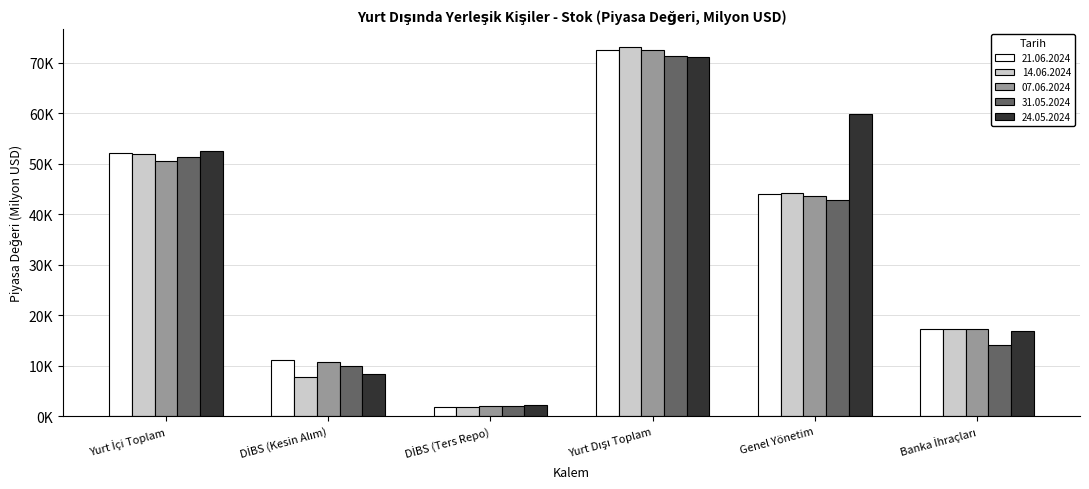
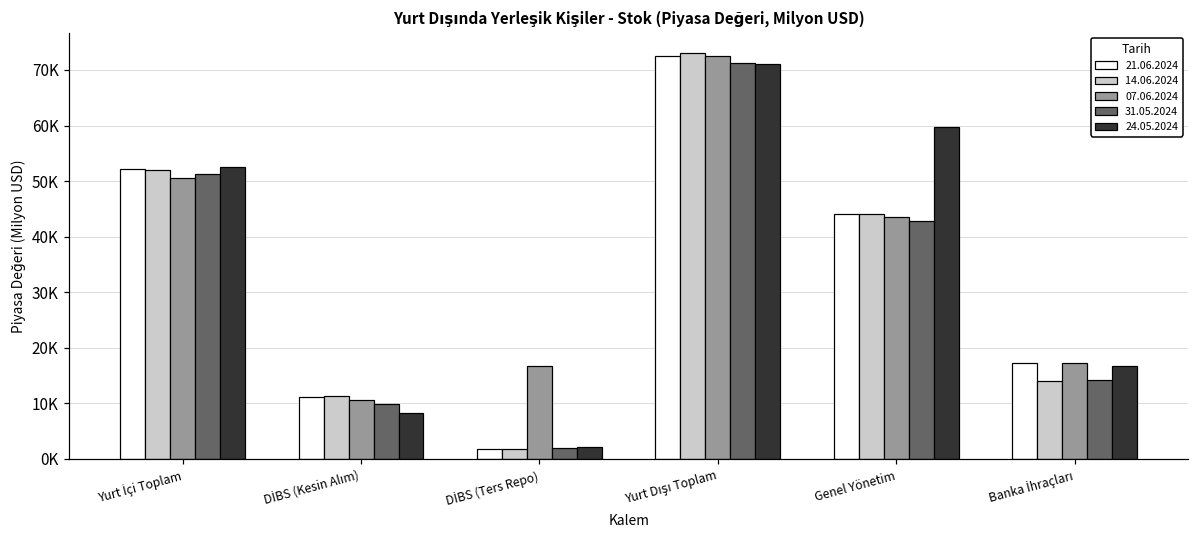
14.06.2024, DİBS (Kesin Alım): 8000 -> 11000
07.06.2024, DİBS (Ters Repo): 2000 -> 17000
14.06.2024, Banka İhraçları: 17000 -> 14000
